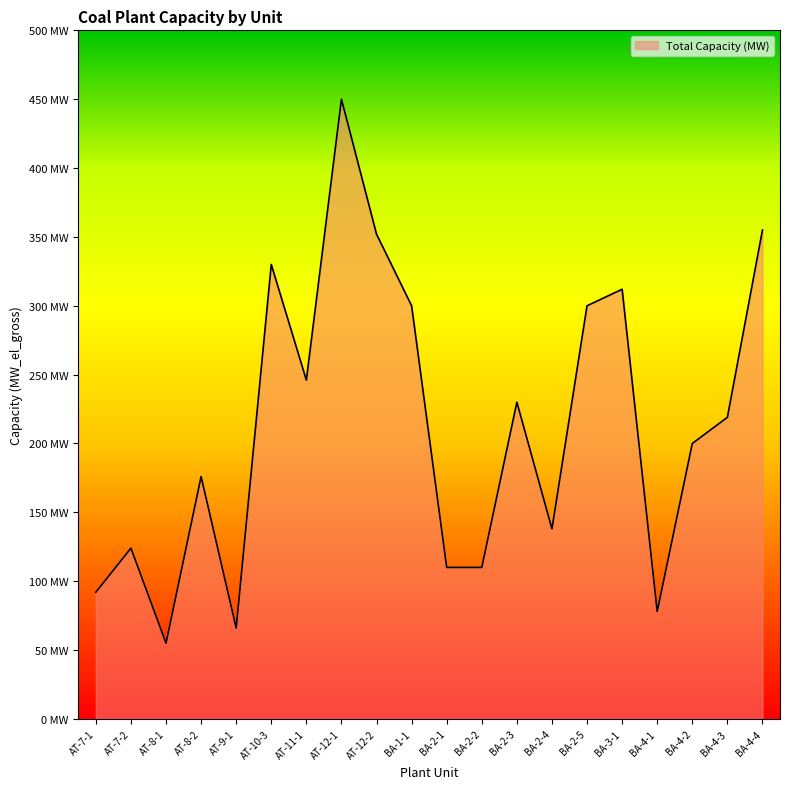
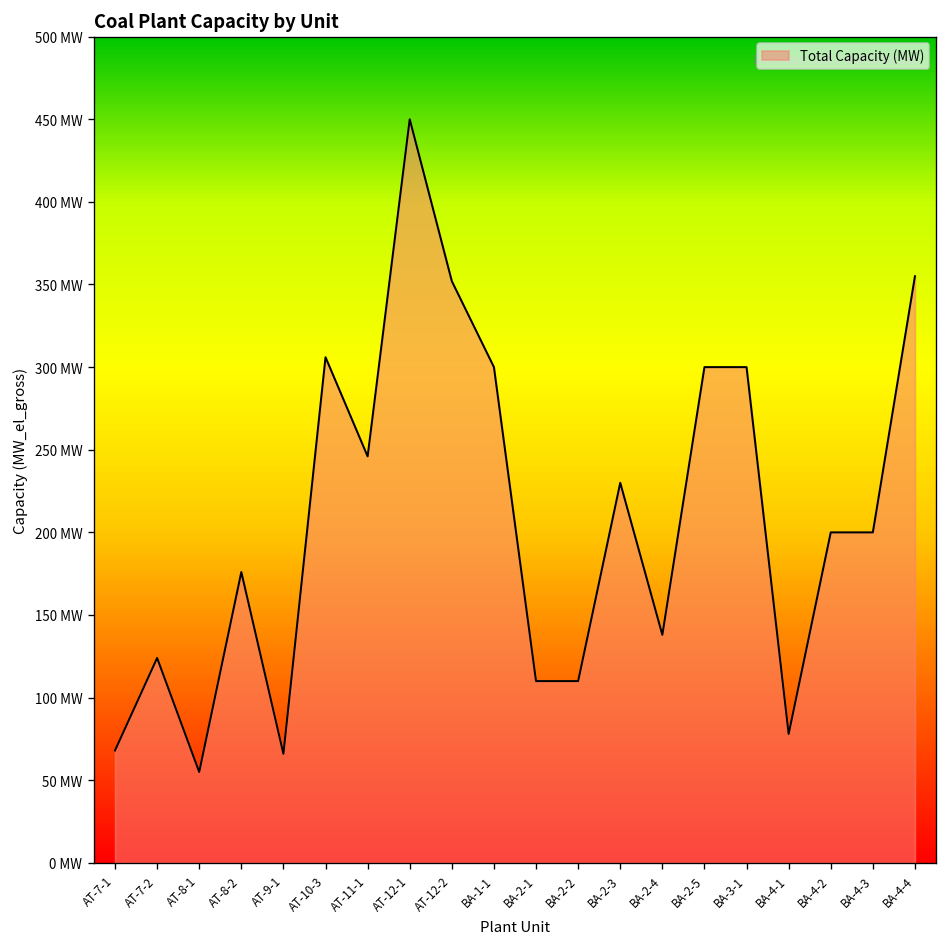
AT-7-1: 92 MW -> 68 MW
AT-10-3: 330 MW -> 306 MW
BA-3-1: 312 MW -> 300 MW
BA-4-3: 219 MW -> 200 MW
